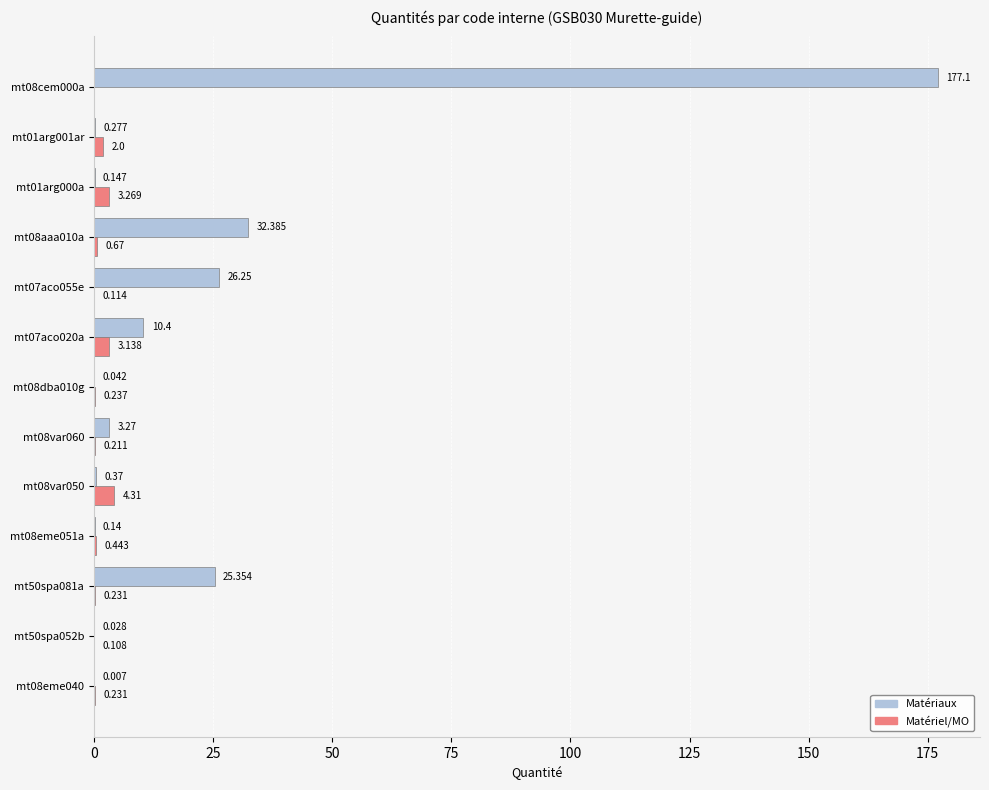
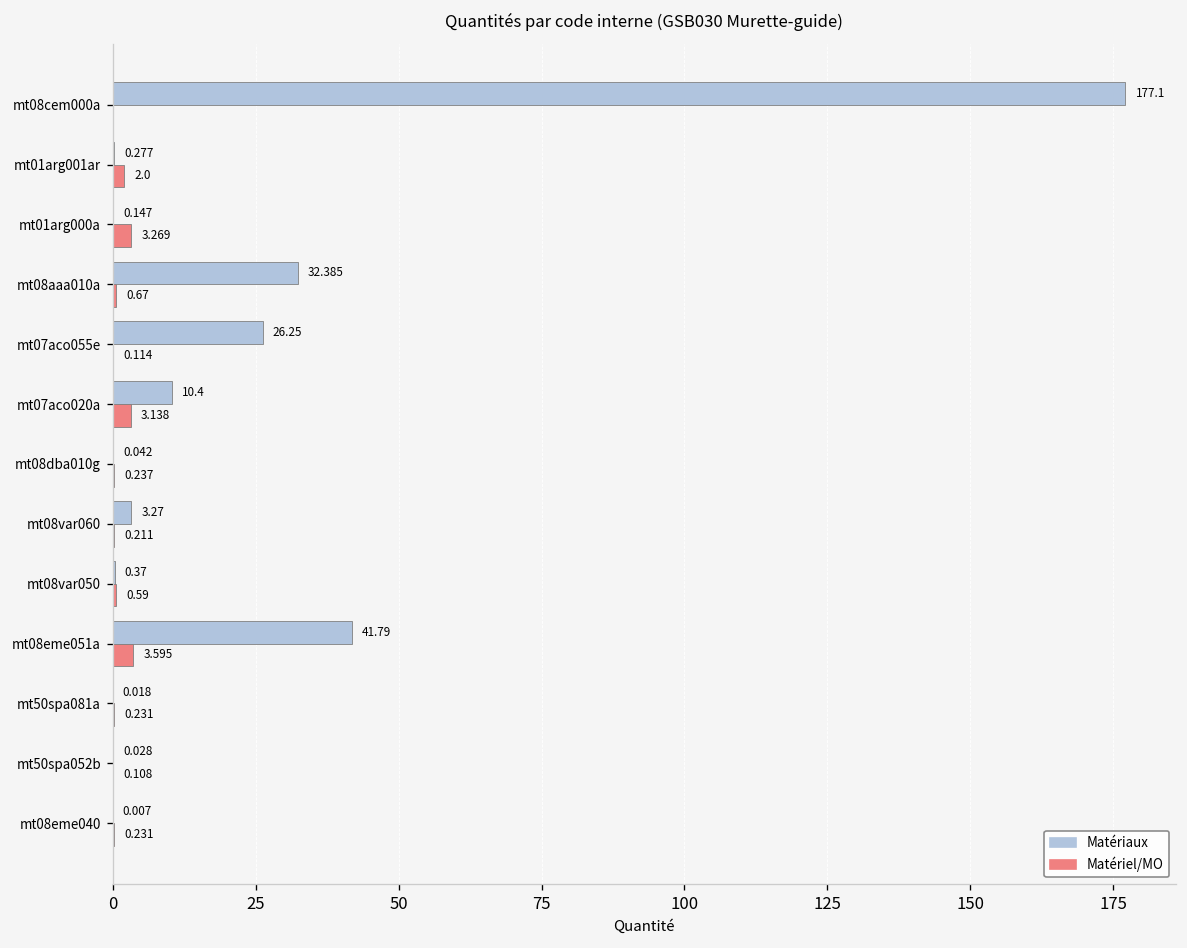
Matériel/MO, mt08var050: 4.31 -> 0.59
Matériaux, mt08eme051a: 0.14 -> 41.79
Matériel/MO, mt08eme051a: 0.443 -> 3.595
Matériaux, mt50spa081a: 25.354 -> 0.018
